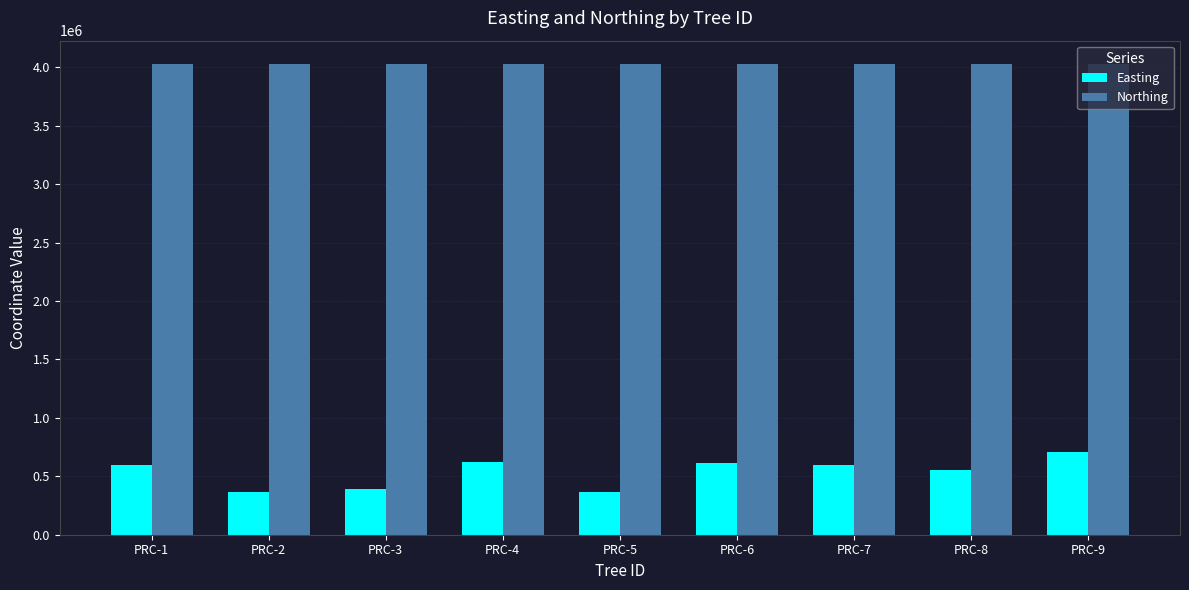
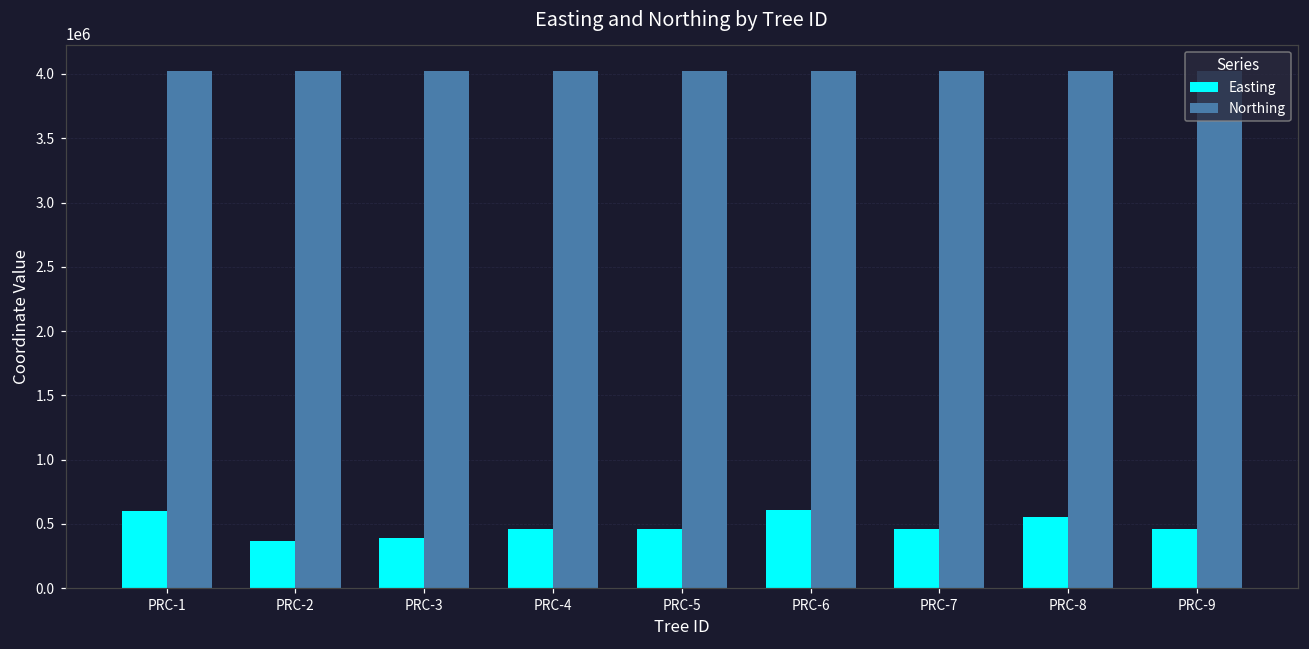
Easting, PRC-4: 620000 -> 460000
Easting, PRC-5: 360000 -> 460000
Easting, PRC-7: 600000 -> 460000
Easting, PRC-9: 710000 -> 460000
